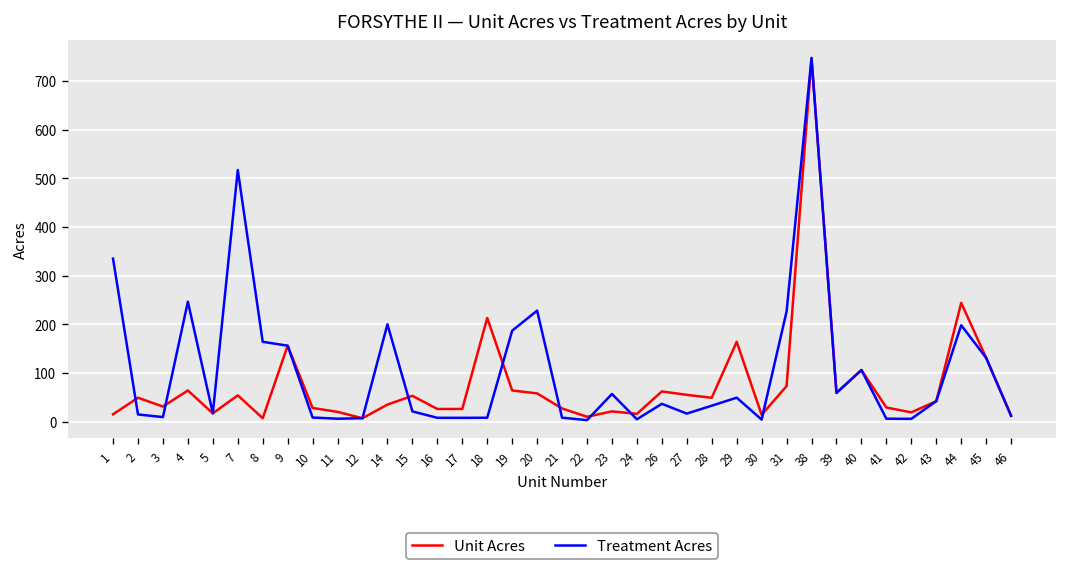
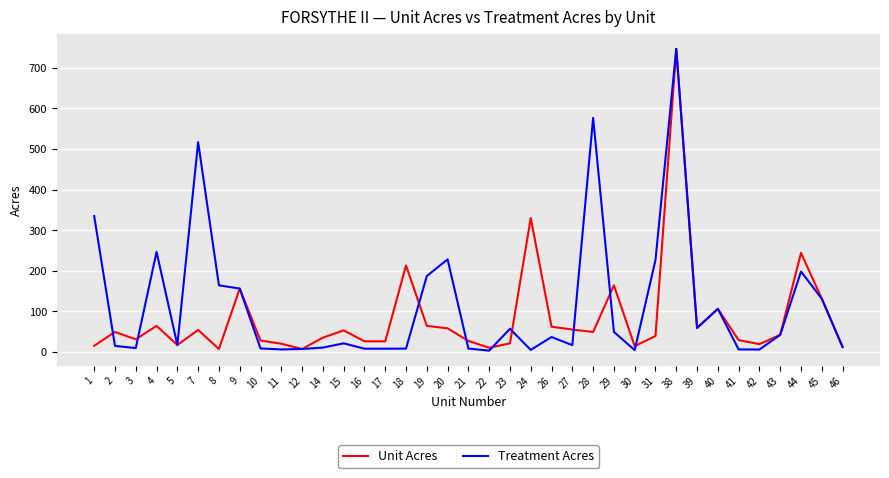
Treatment Acres, 14: 200 -> 10
Unit Acres, 24: 20 -> 330
Treatment Acres, 28: 30 -> 580
Unit Acres, 31: 70 -> 40
